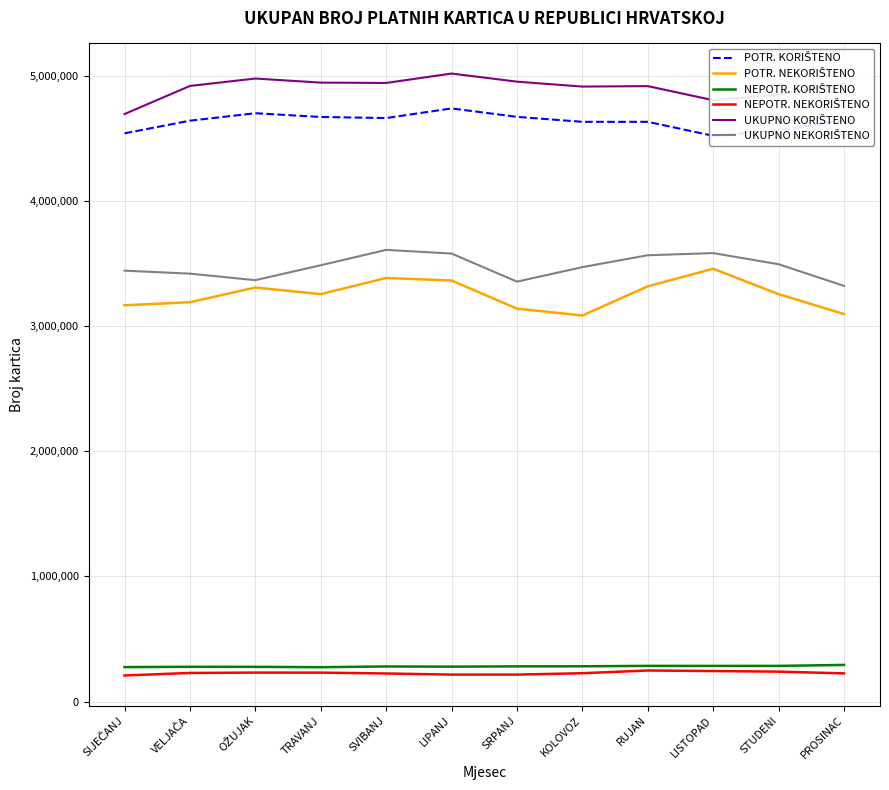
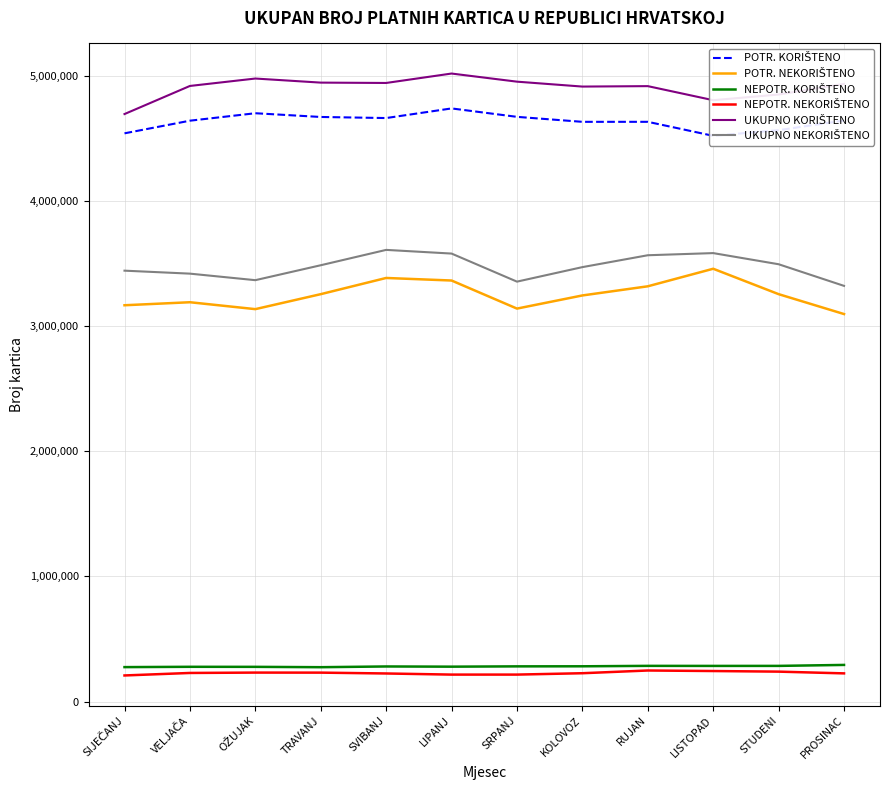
POTR. NEKORIŠTENO, OŽUJAK: 3,310,000 -> 3,130,000
POTR. NEKORIŠTENO, KOLOVOZ: 3,080,000 -> 3,240,000
